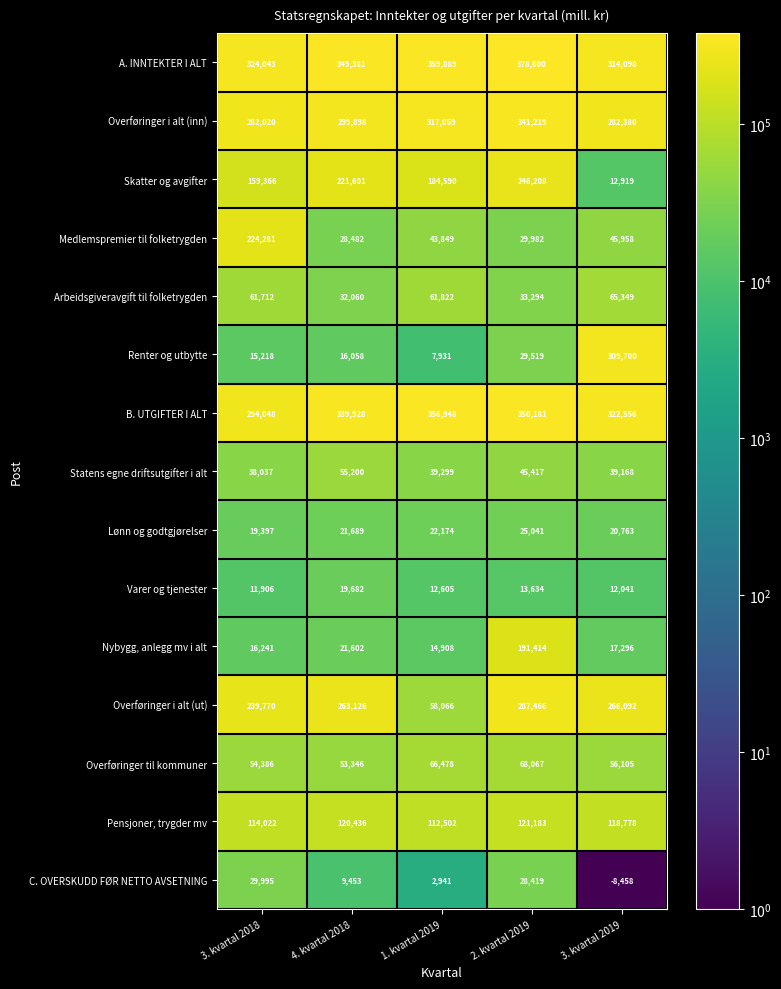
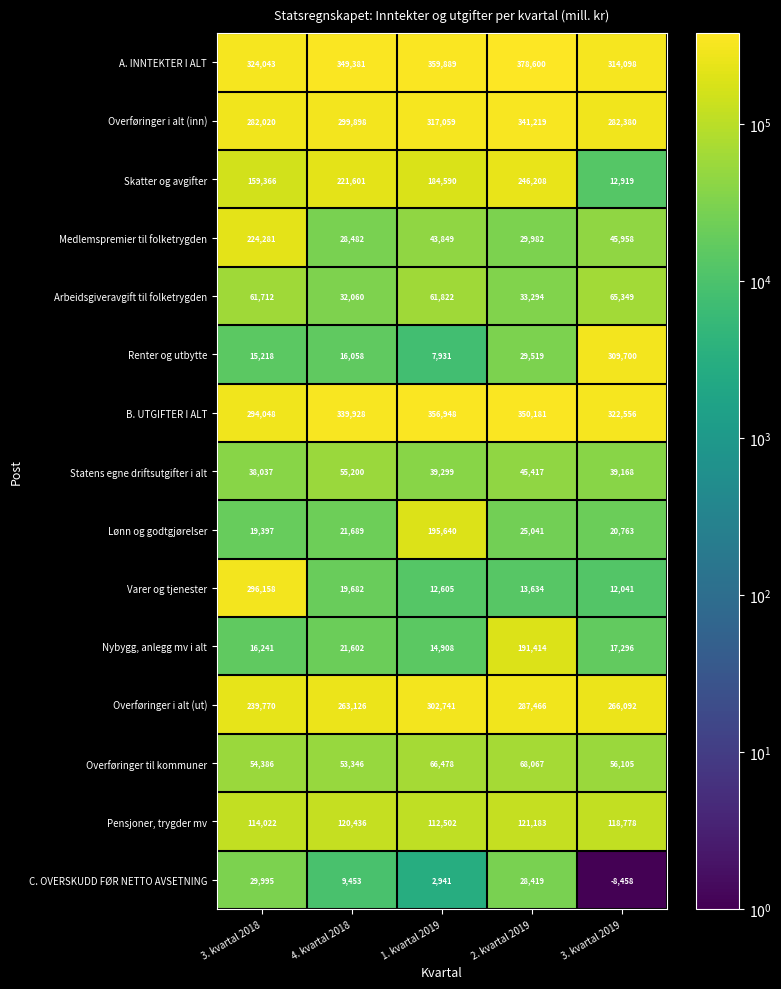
Lønn og godtgjørelser, 1. kvartal 2019: 22,174 -> 195,640
Varer og tjenester, 3. kvartal 2018: 11,906 -> 296,158
Overføringer i alt (ut), 1. kvartal 2019: 58,066 -> 302,741
